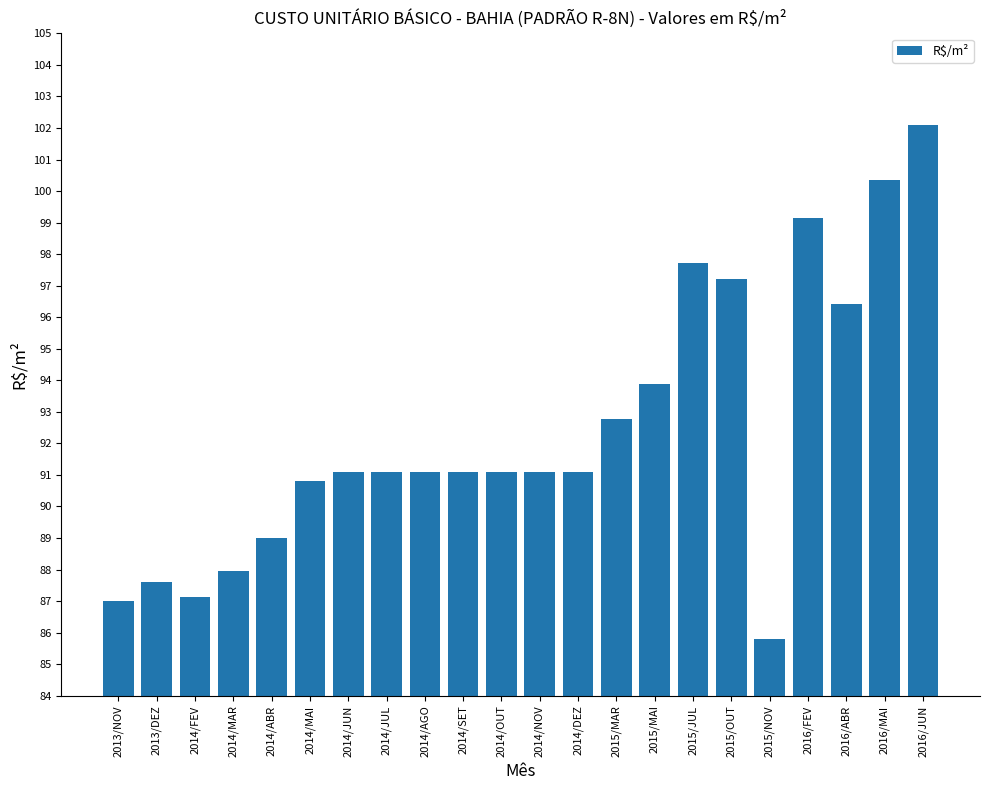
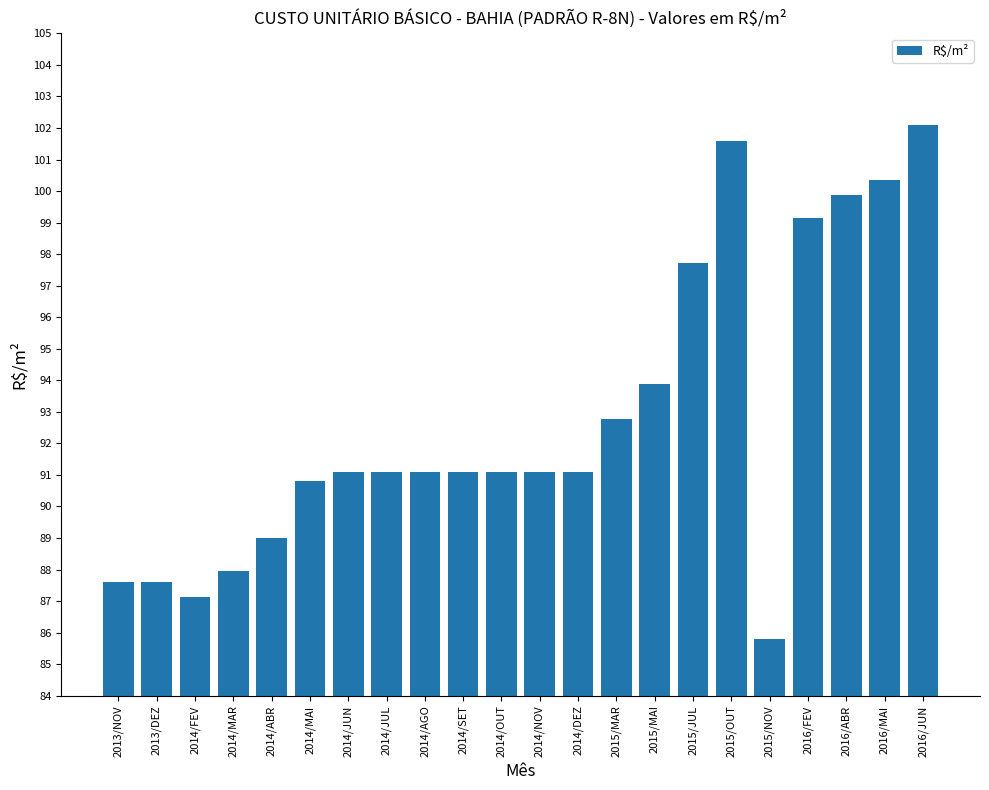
2013/NOV: 87.0 -> 87.6
2015/OUT: 97.2 -> 101.6
2016/ABR: 96.4 -> 99.9
